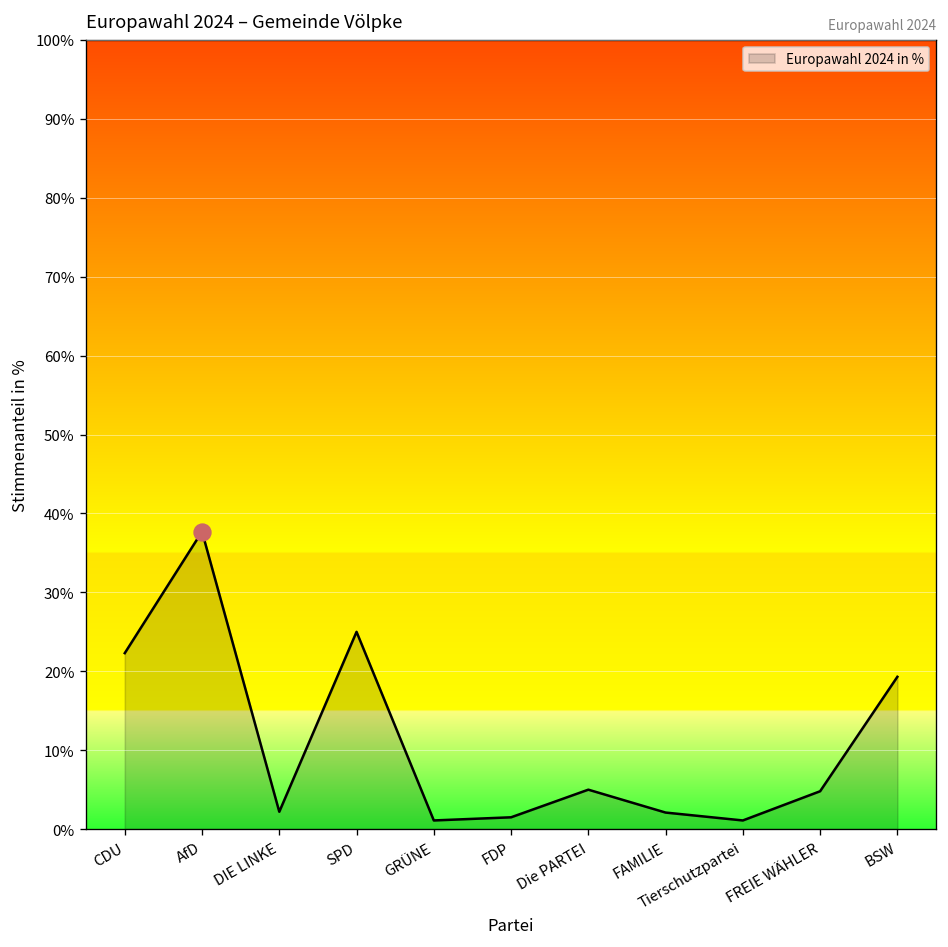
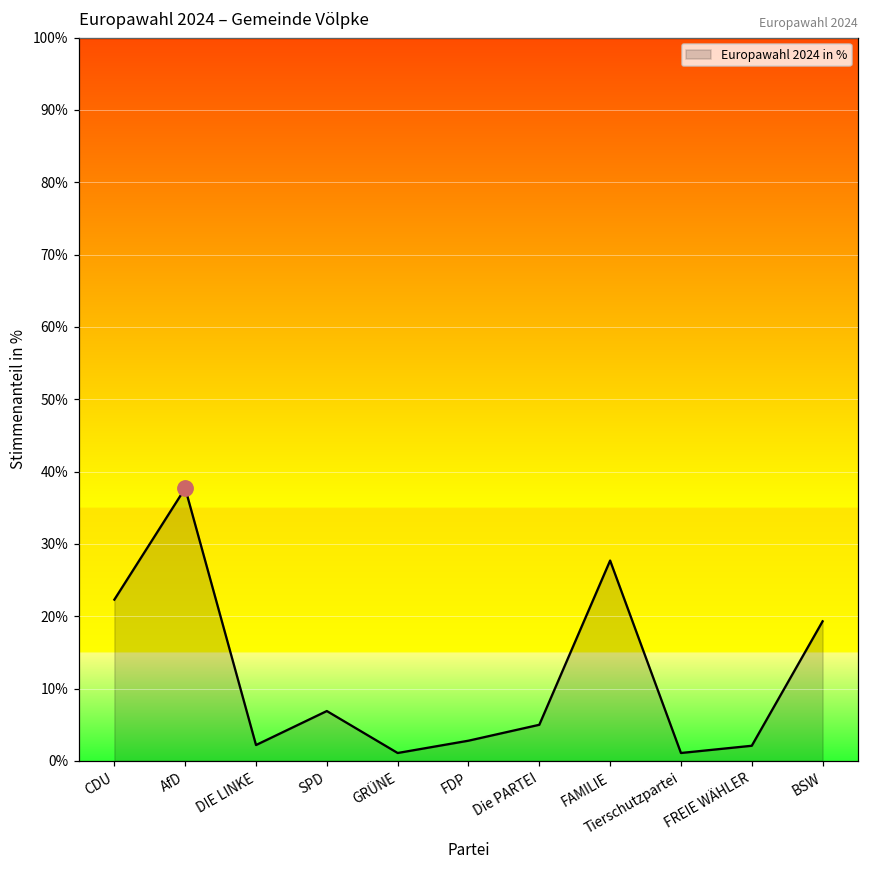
Europawahl 2024 in %, SPD: 25% -> 7%
Europawahl 2024 in %, FDP: 2% -> 3%
Europawahl 2024 in %, FAMILIE: 2% -> 28%
Europawahl 2024 in %, FREIE WÄHLER: 5% -> 2%
